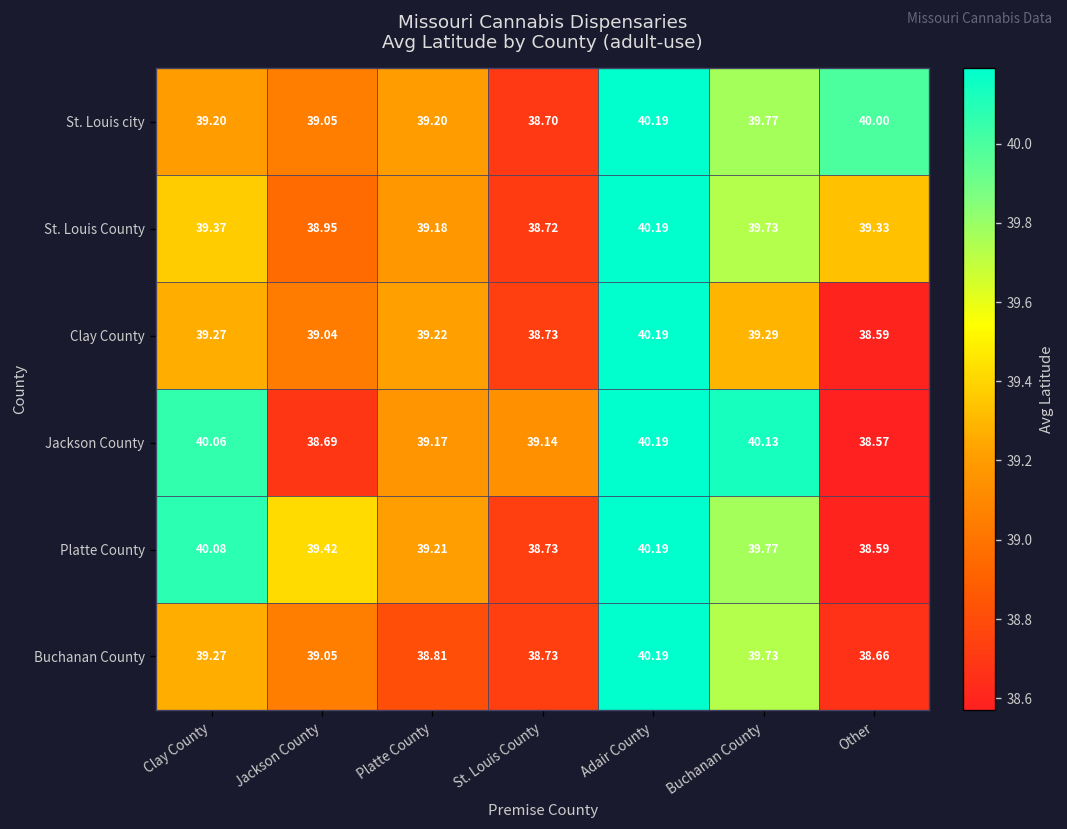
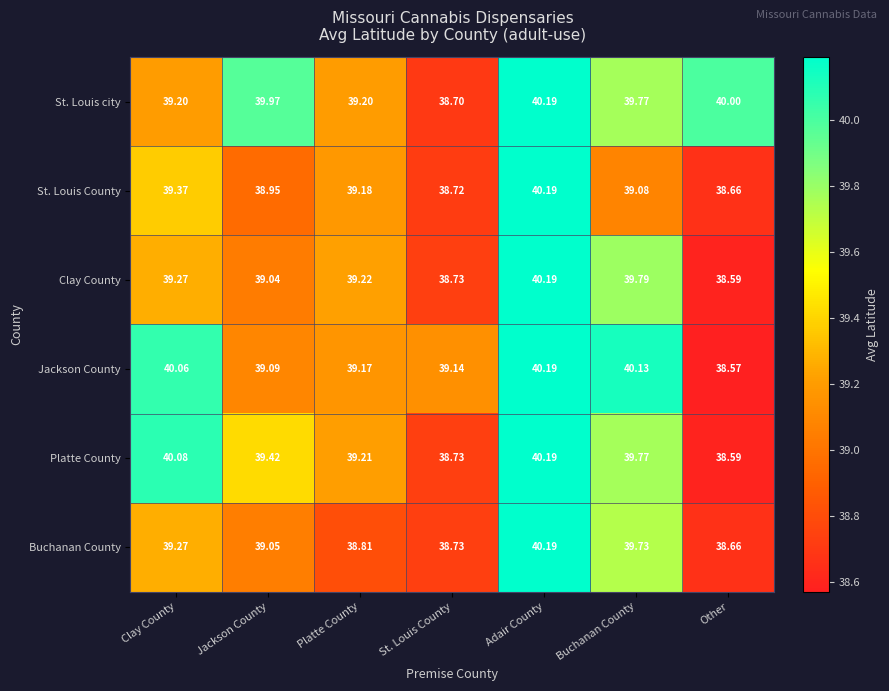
St. Louis city, Jackson County: 39.05 -> 39.97
St. Louis County, Buchanan County: 39.73 -> 39.08
St. Louis County, Other: 39.33 -> 38.66
Clay County, Buchanan County: 39.29 -> 39.79
Jackson County, Jackson County: 38.69 -> 39.09
